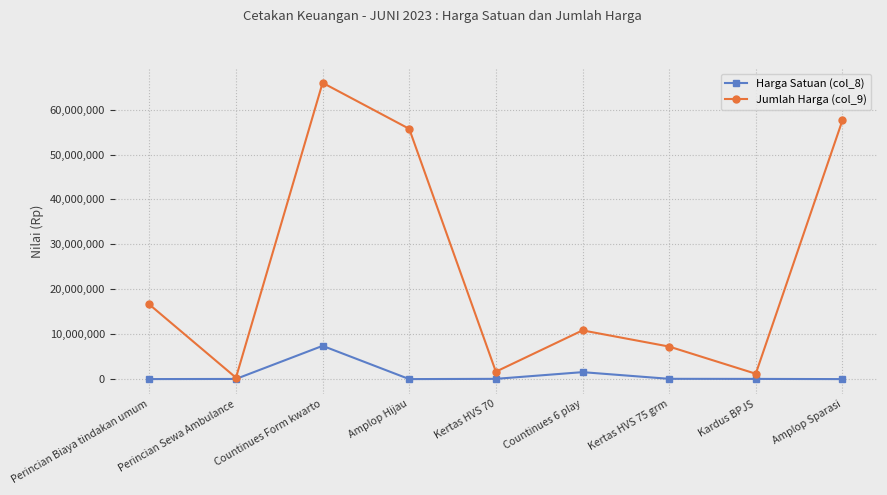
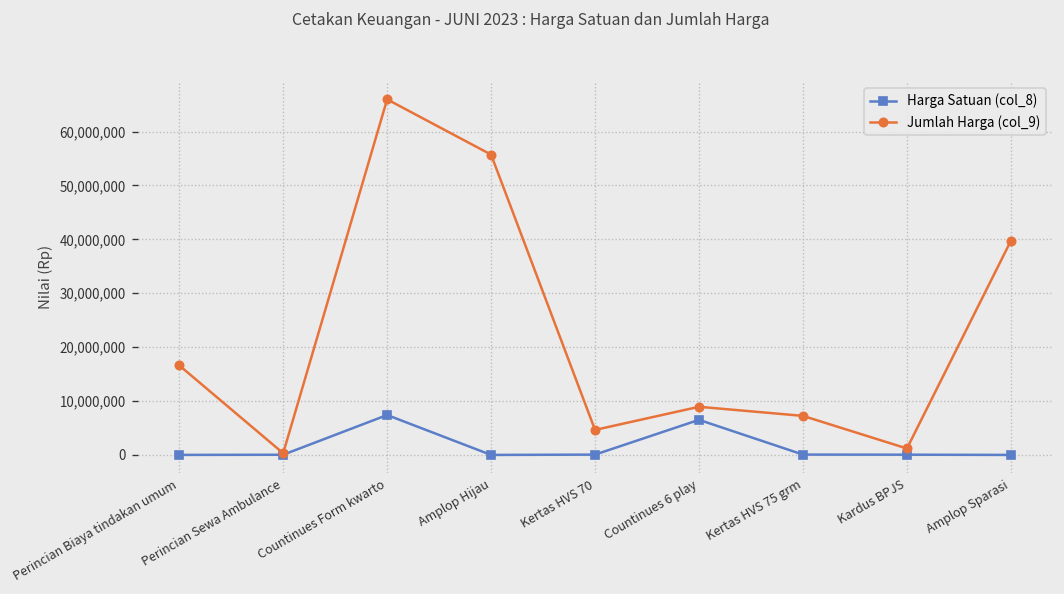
Jumlah Harga (col_9), Kertas HVS 70: 2,000,000 -> 5,000,000
Harga Satuan (col_8), Countinues 6 play: 2,000,000 -> 7,000,000
Jumlah Harga (col_9), Countinues 6 play: 11,000,000 -> 9,000,000
Jumlah Harga (col_9), Amplop Sparasi: 58,000,000 -> 40,000,000
